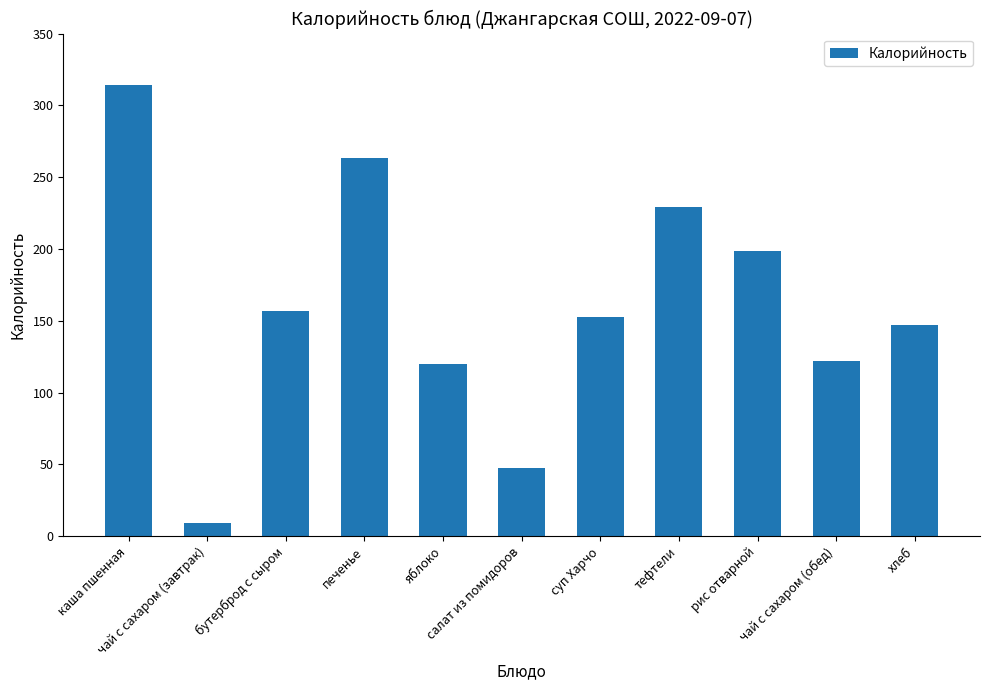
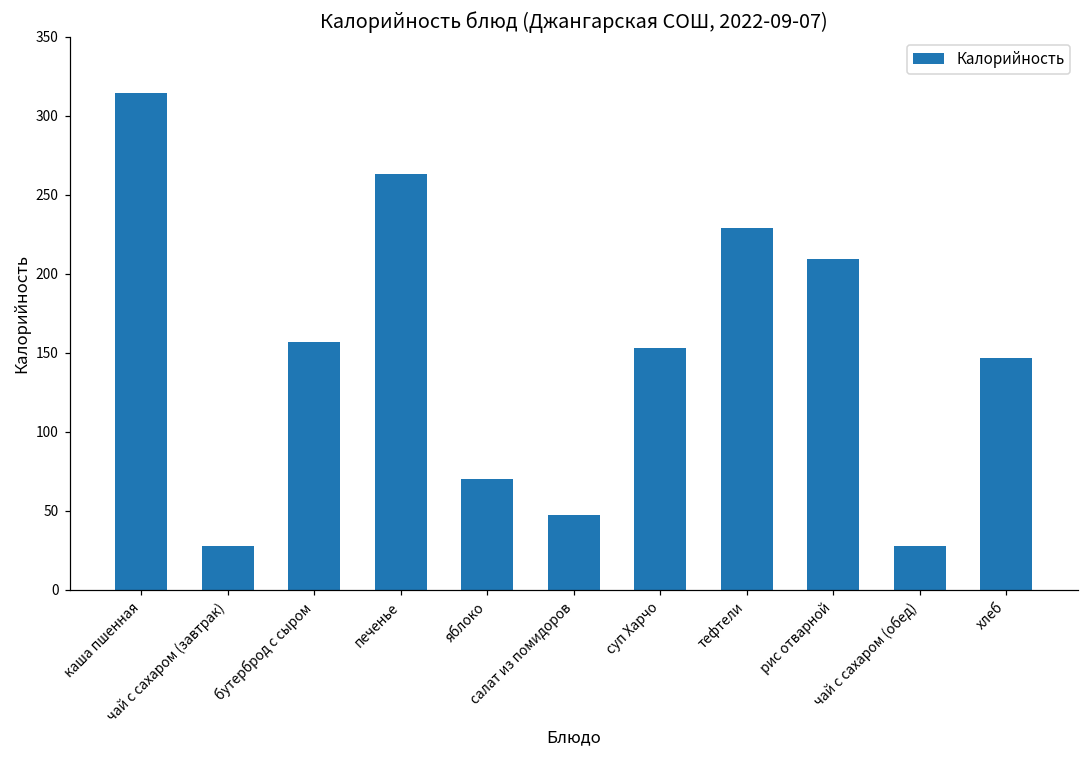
чай с сахаром (завтрак): 9 -> 28
яблоко: 120 -> 70
рис отварной: 199 -> 210
чай с сахаром (обед): 122 -> 28
